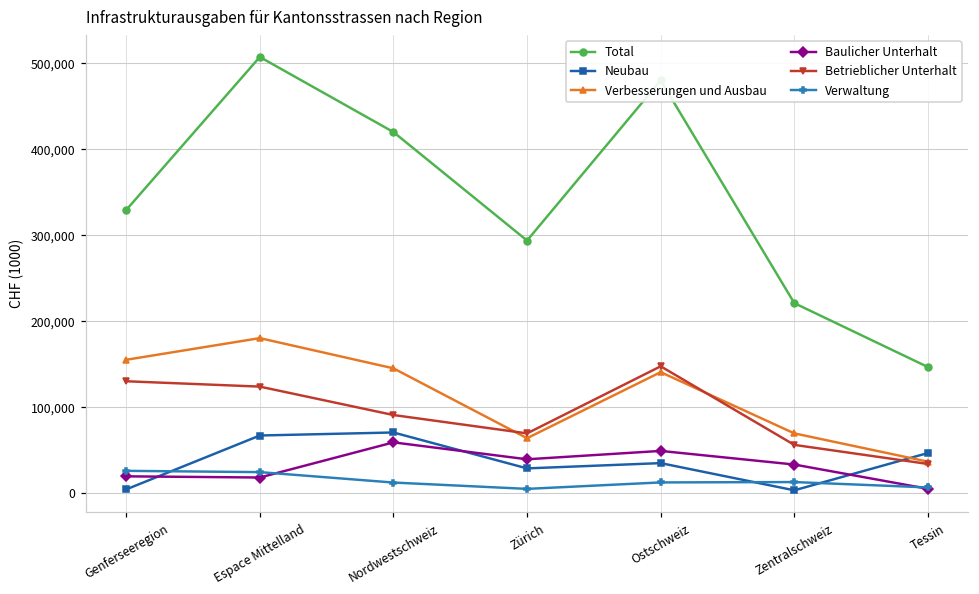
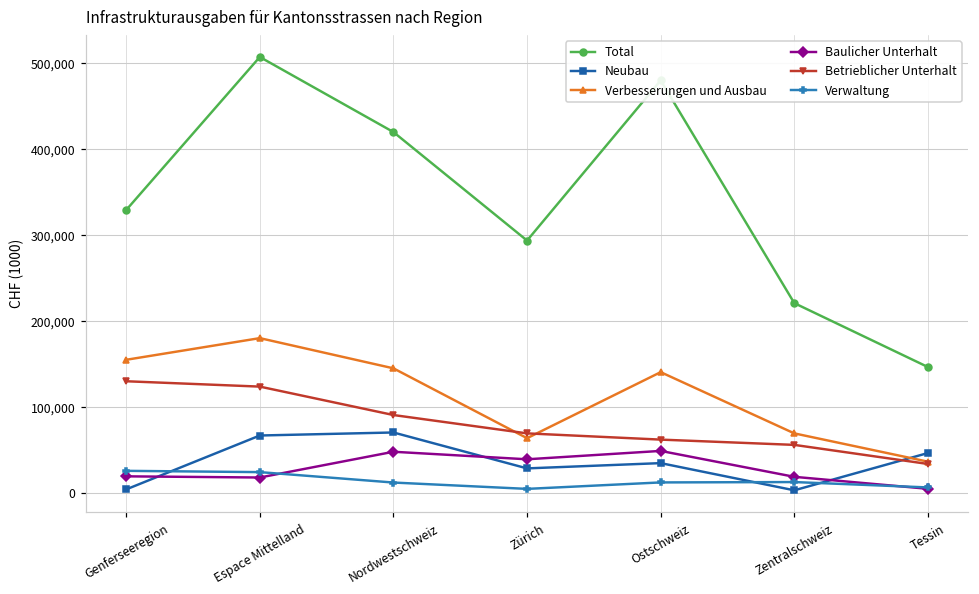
Baulicher Unterhalt, Nordwestschweiz: 60,000 -> 50,000
Betrieblicher Unterhalt, Ostschweiz: 150,000 -> 60,000
Baulicher Unterhalt, Zentralschweiz: 30,000 -> 20,000
